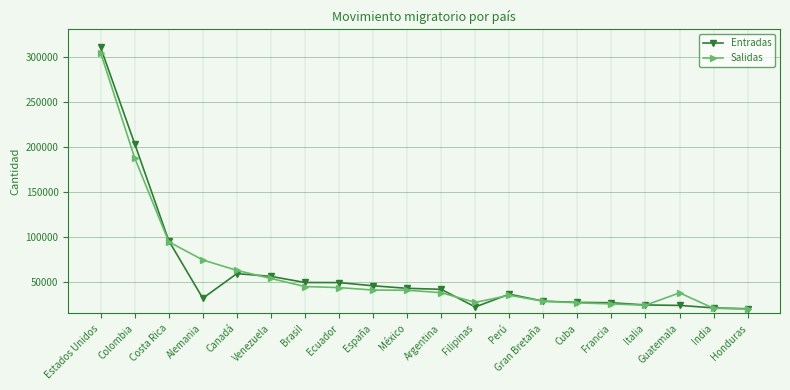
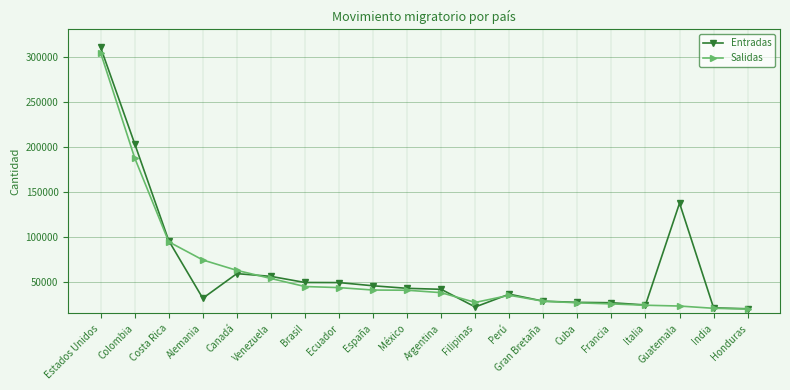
Entradas, Guatemala: 20000 -> 140000
Salidas, Guatemala: 40000 -> 20000
